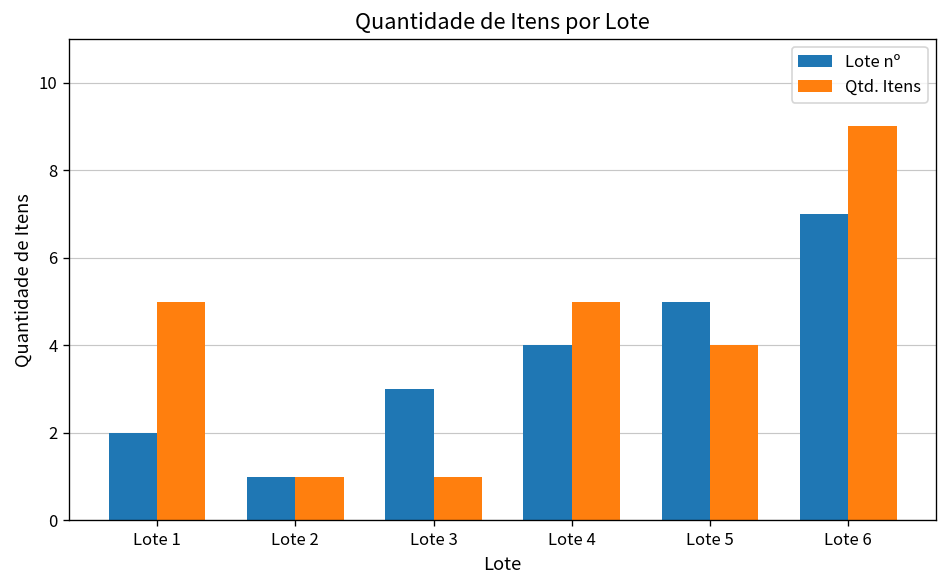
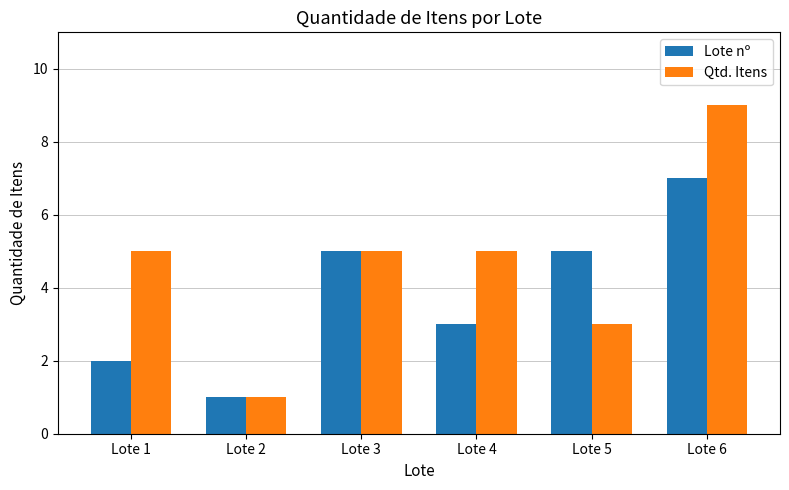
Lote nº, Lote 3: 3 -> 5
Qtd. Itens, Lote 3: 1 -> 5
Lote nº, Lote 4: 4 -> 3
Qtd. Itens, Lote 5: 4 -> 3
